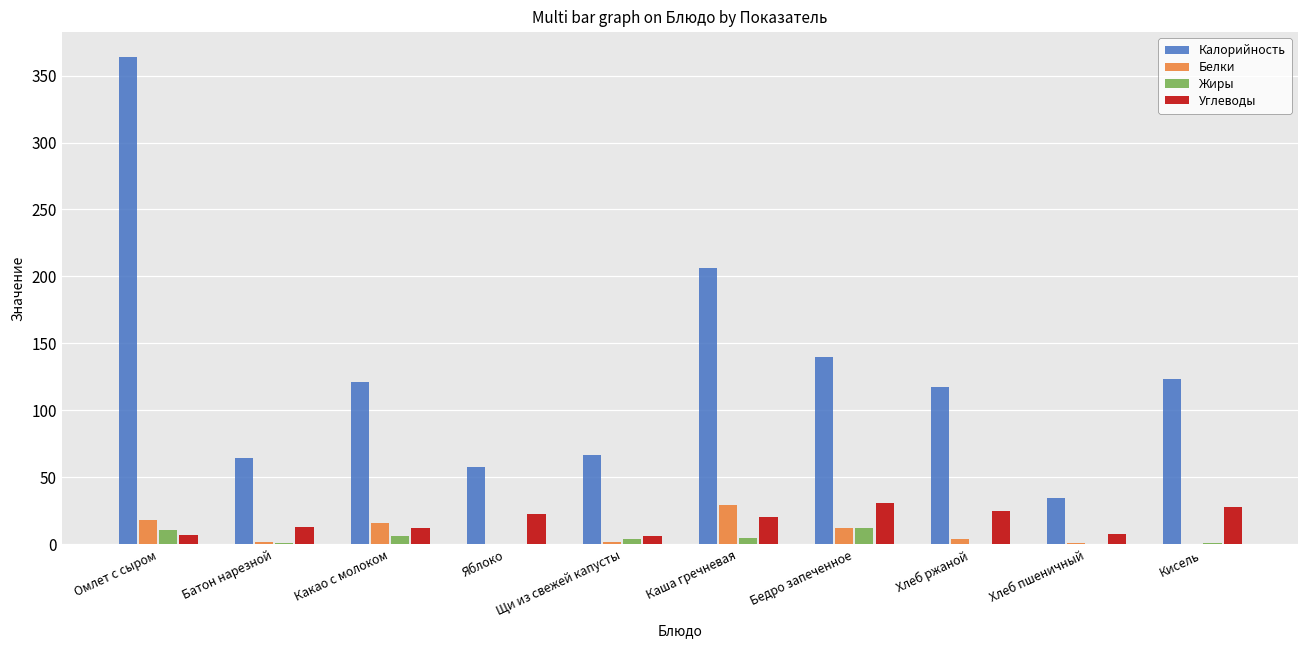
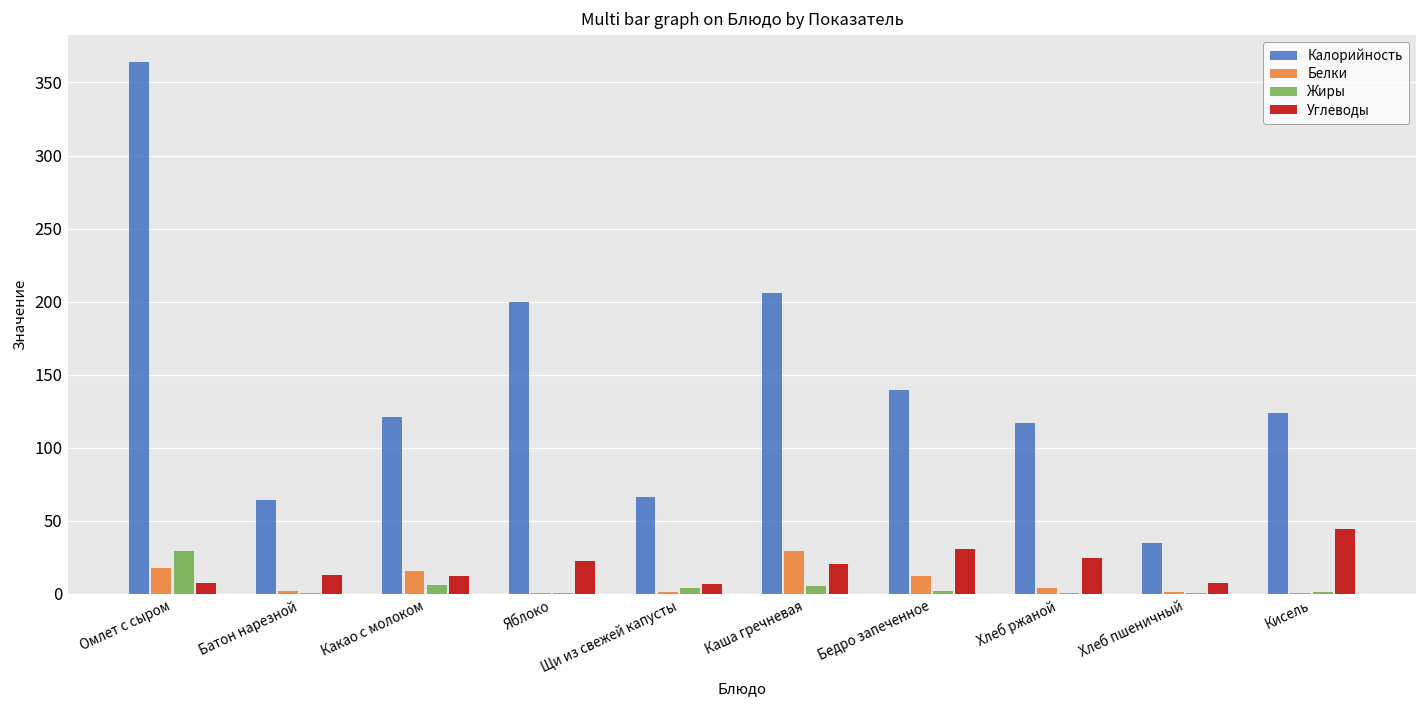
Жиры, Омлет с сыром: 10 -> 29
Калорийность, Яблоко: 58 -> 200
Жиры, Бедро запеченное: 12 -> 2
Углеводы, Кисель: 28 -> 44
